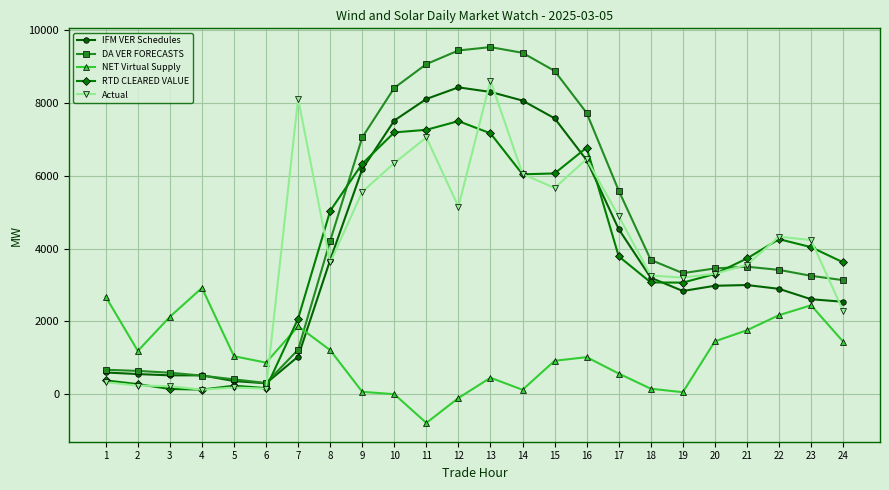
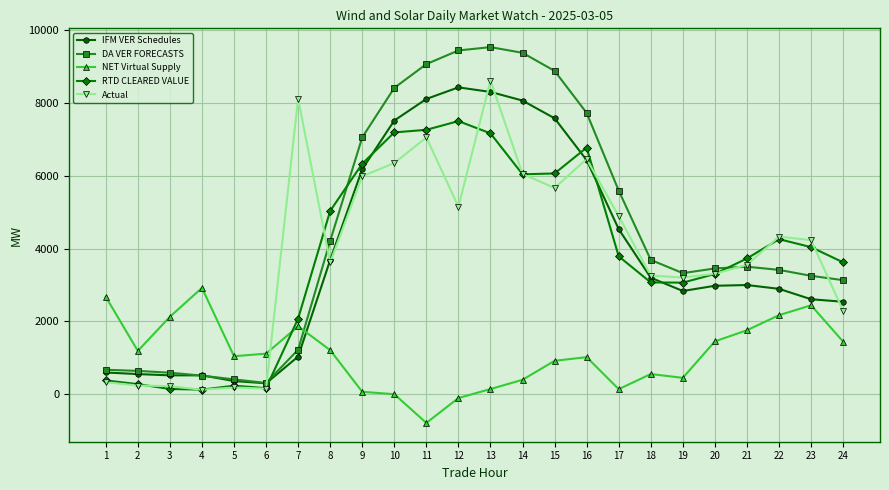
NET Virtual Supply, 6: 900 -> 1100
Actual, 9: 5600 -> 6000
NET Virtual Supply, 13: 400 -> 100
NET Virtual Supply, 14: 100 -> 400
NET Virtual Supply, 17: 600 -> 100
NET Virtual Supply, 18: 100 -> 600
NET Virtual Supply, 19: 100 -> 400
